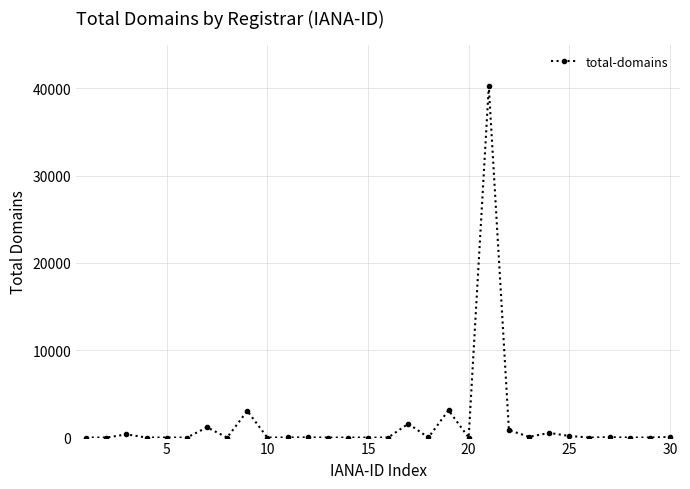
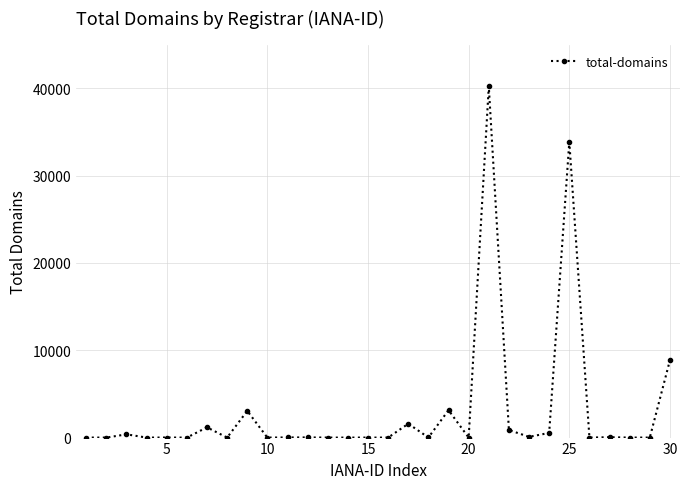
25: 0 -> 34000
30: 0 -> 9000
